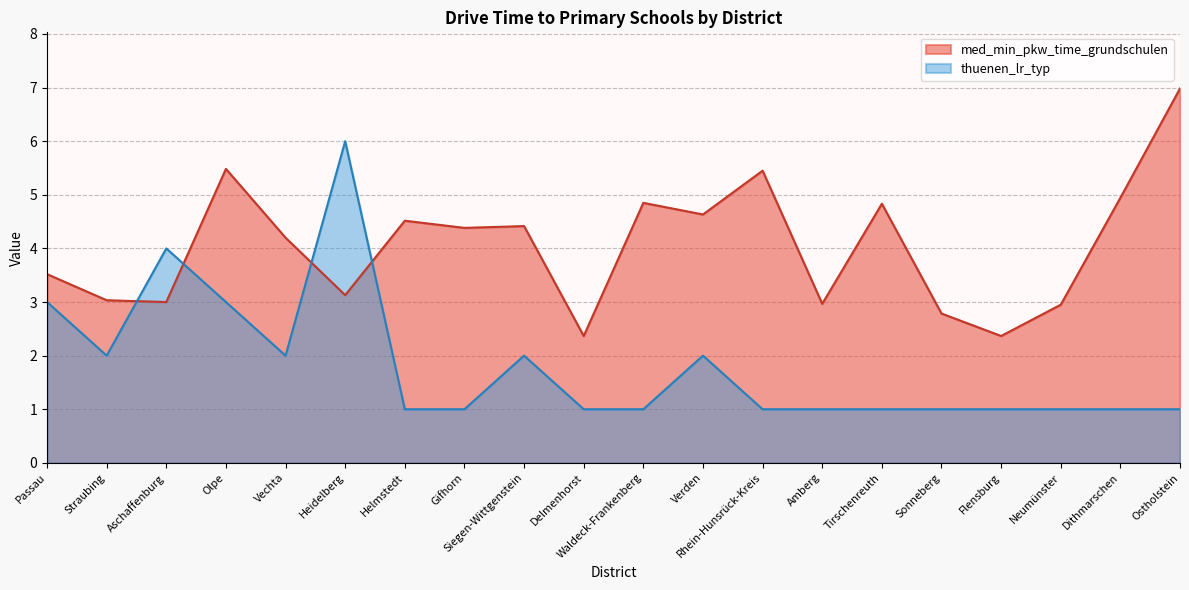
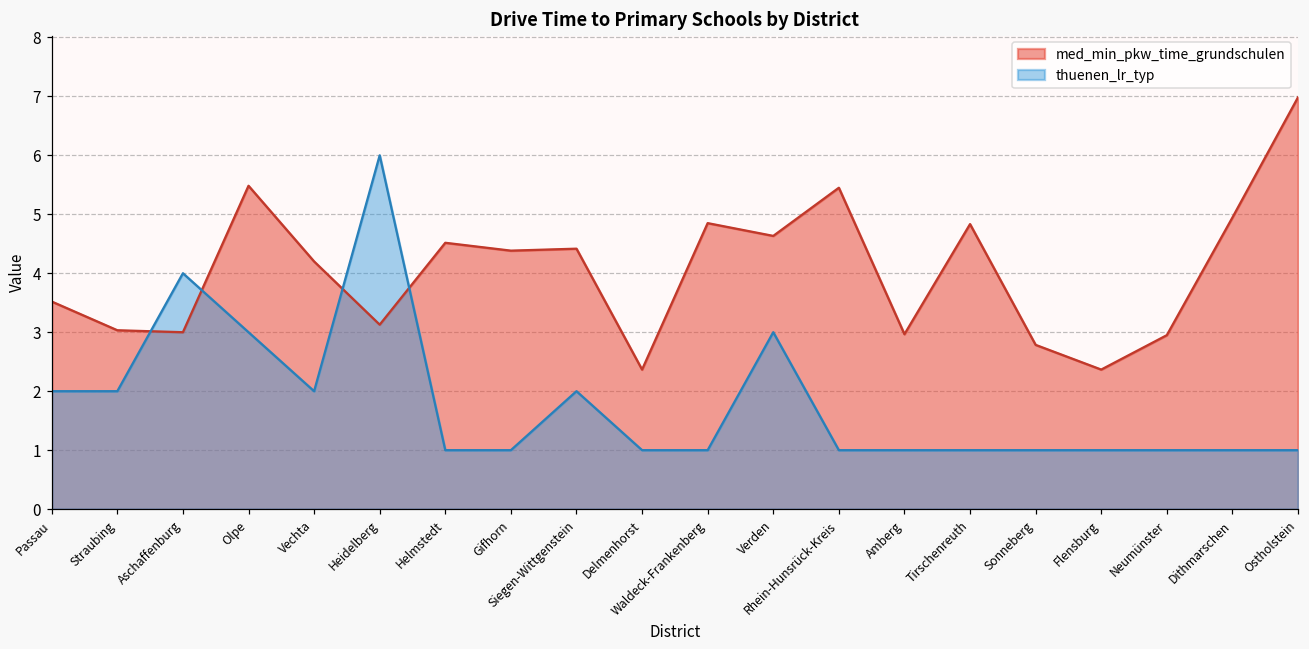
thuenen_lr_typ, Passau: 3 -> 2
thuenen_lr_typ, Verden: 2 -> 3
